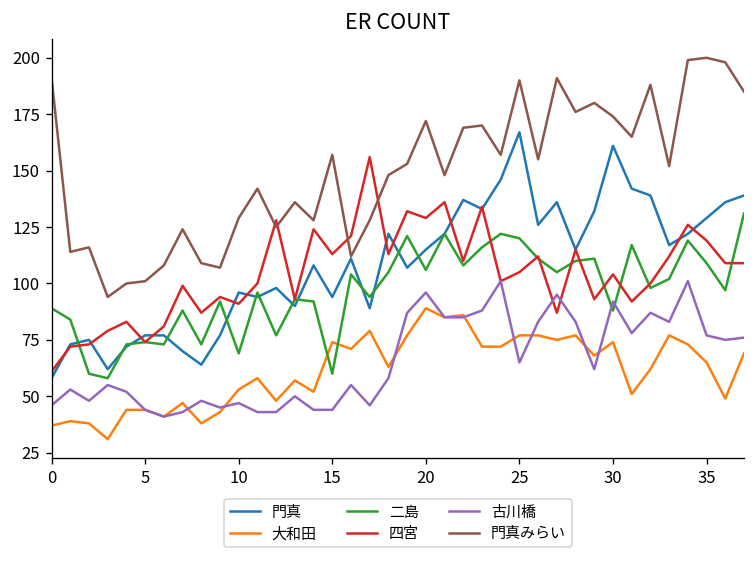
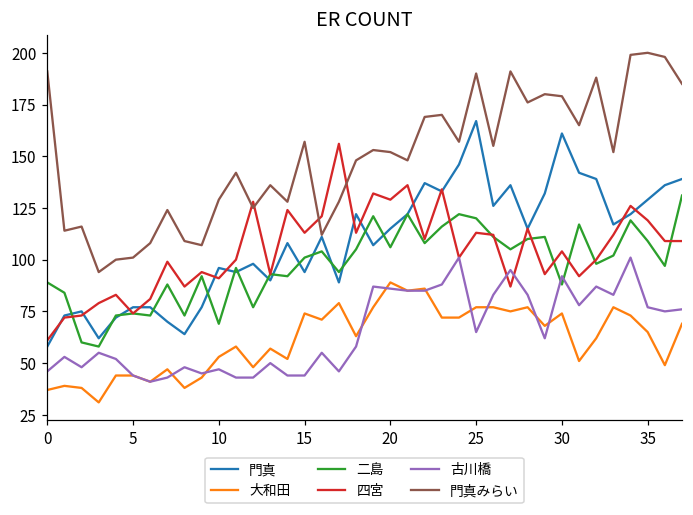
二島, 15: 60 -> 101
古川橋, 20: 96 -> 86
門真みらい, 20: 172 -> 152
四宮, 25: 105 -> 113
門真みらい, 30: 174 -> 179
